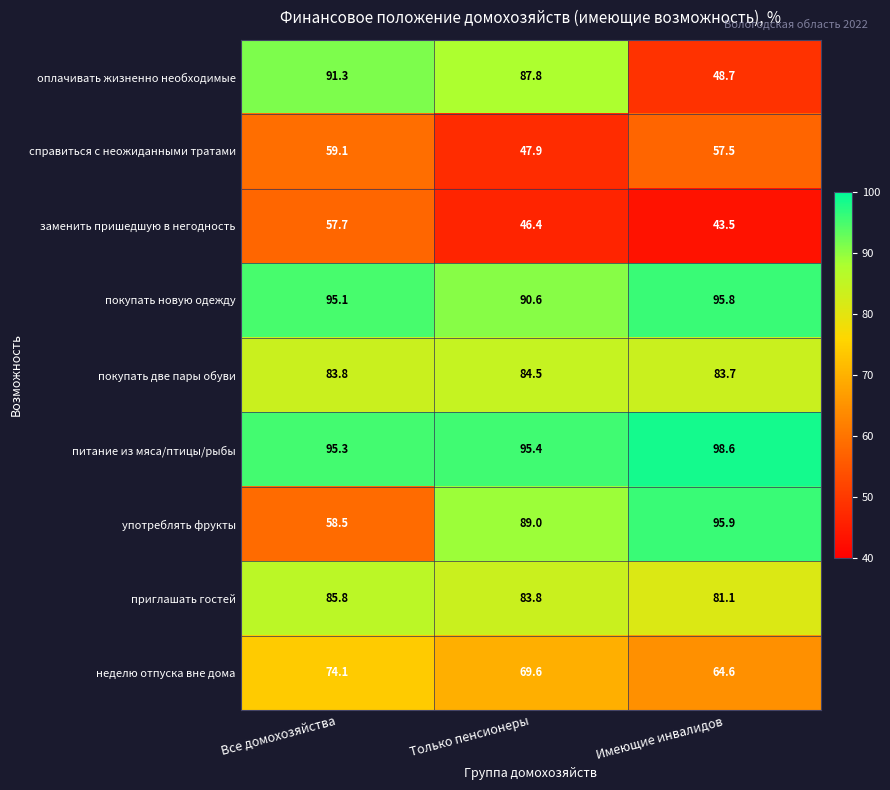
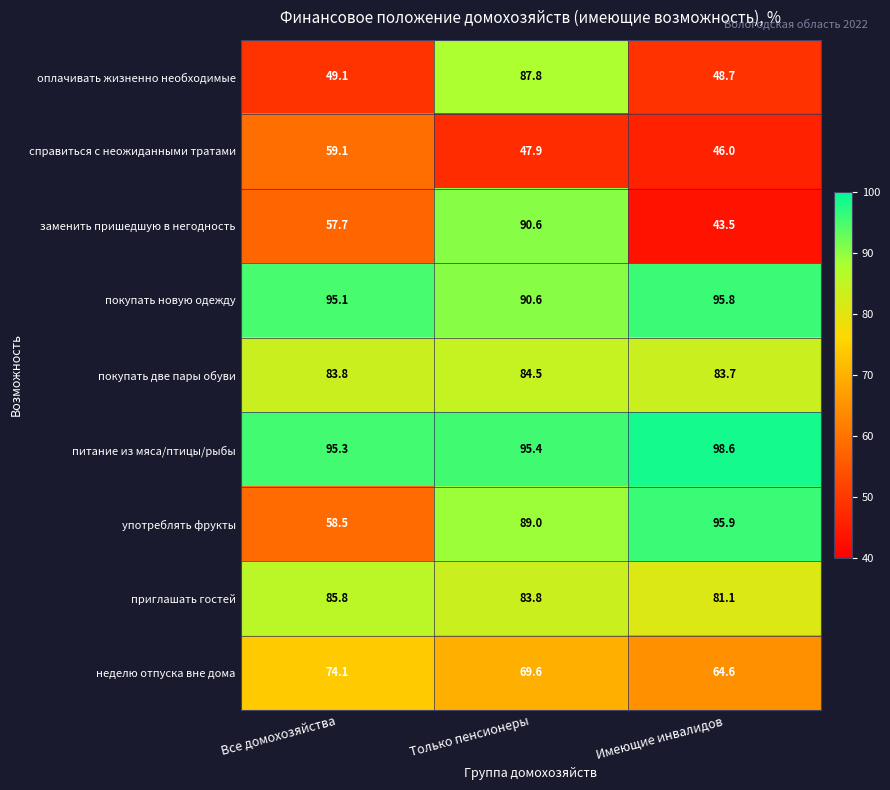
оплачивать жизненно необходимые, Все домохозяйства: 91.3 -> 49.1
справиться с неожиданными тратами, Имеющие инвалидов: 57.5 -> 46.0
заменить пришедшую в негодность, Только пенсионеры: 46.4 -> 90.6
